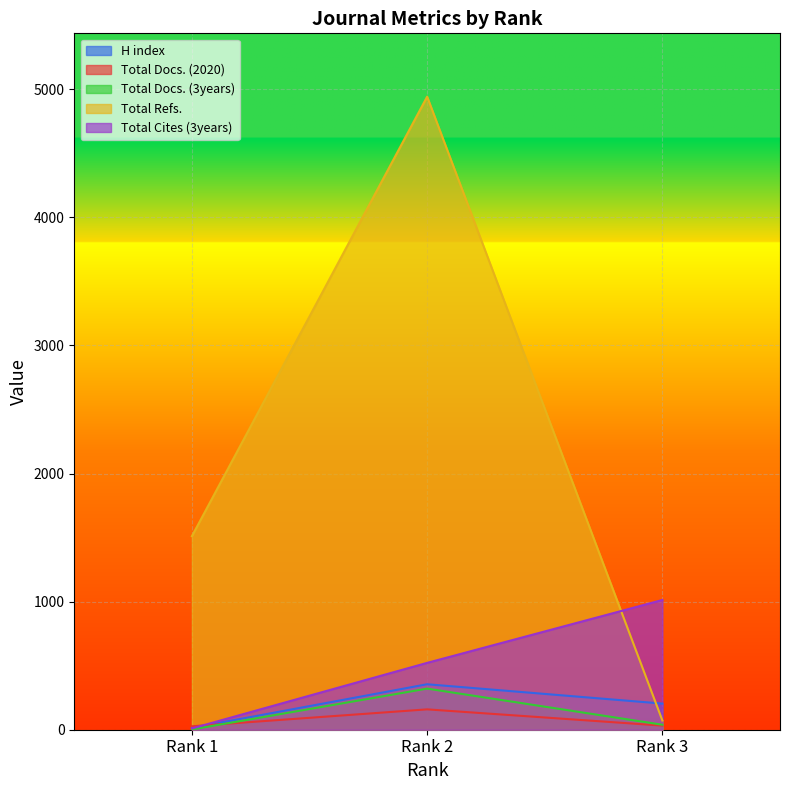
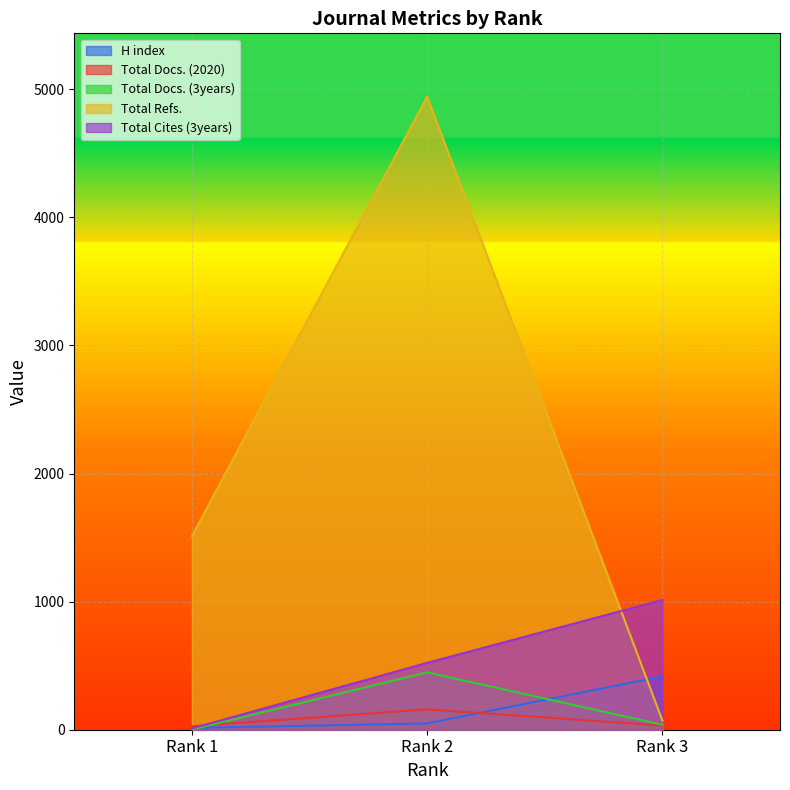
H index, Rank 2: 360 -> 50
Total Docs. (3years), Rank 2: 320 -> 450
H index, Rank 3: 200 -> 420
